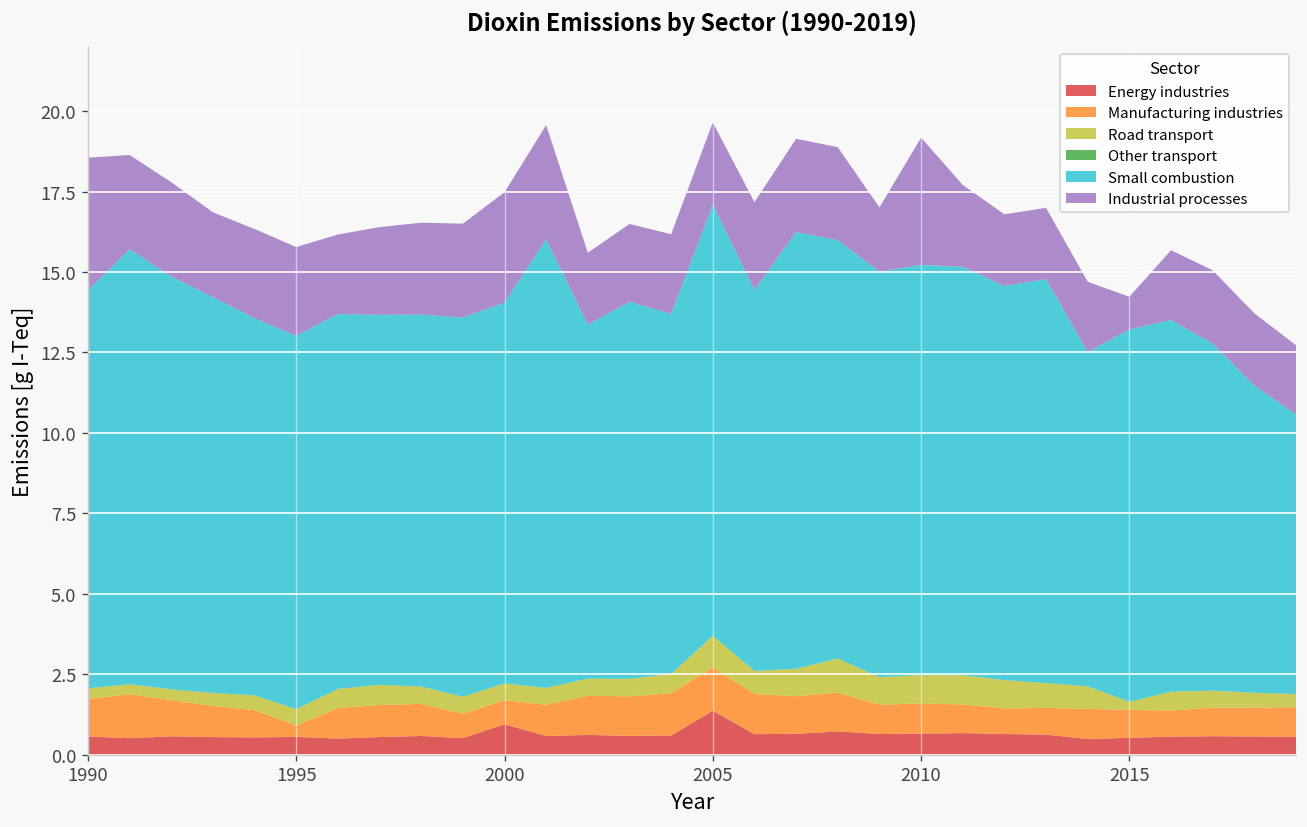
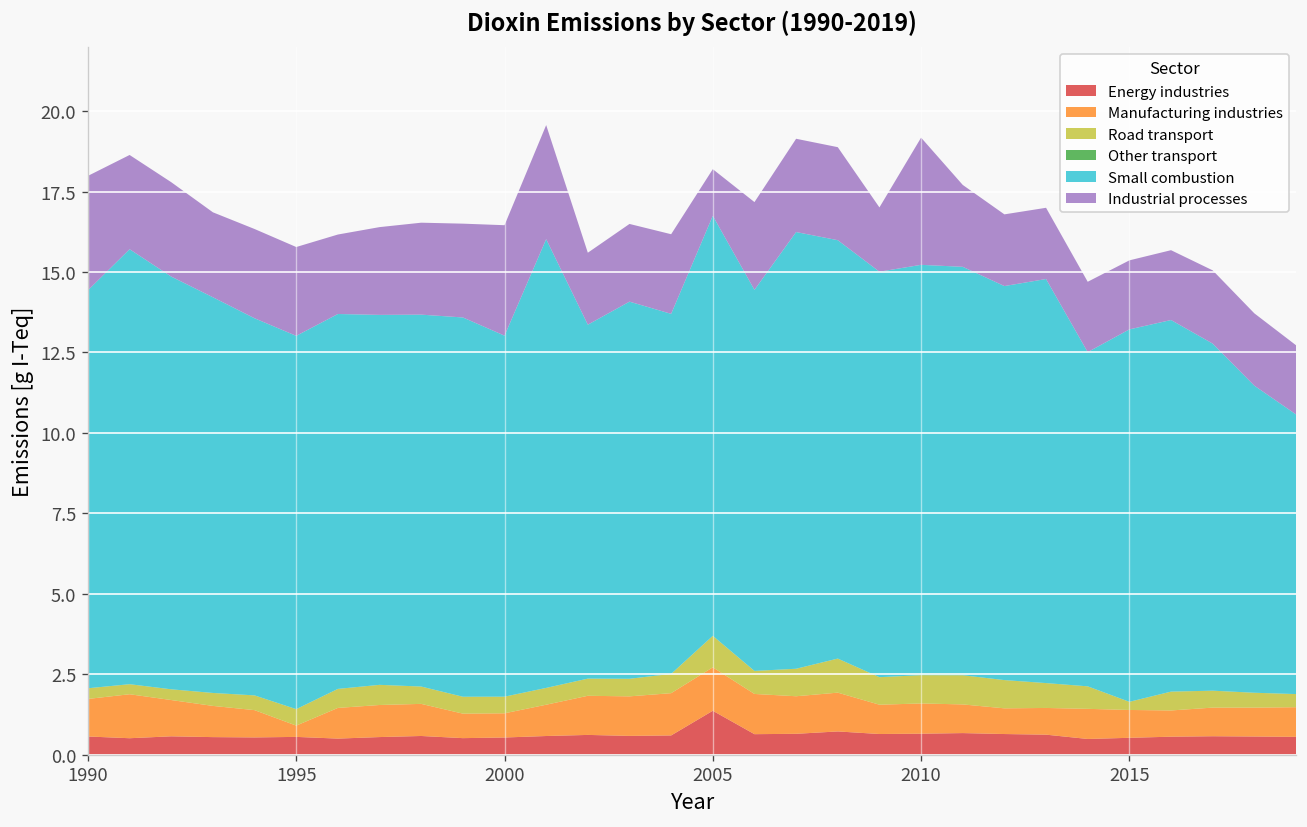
Industrial processes, 1990: 4.1 -> 3.6
Energy industries, 2000: 0.9 -> 0.5
Small combustion, 2000: 11.8 -> 11.2
Small combustion, 2005: 13.4 -> 13.1
Industrial processes, 2005: 2.6 -> 1.4
Industrial processes, 2015: 1.0 -> 2.1
